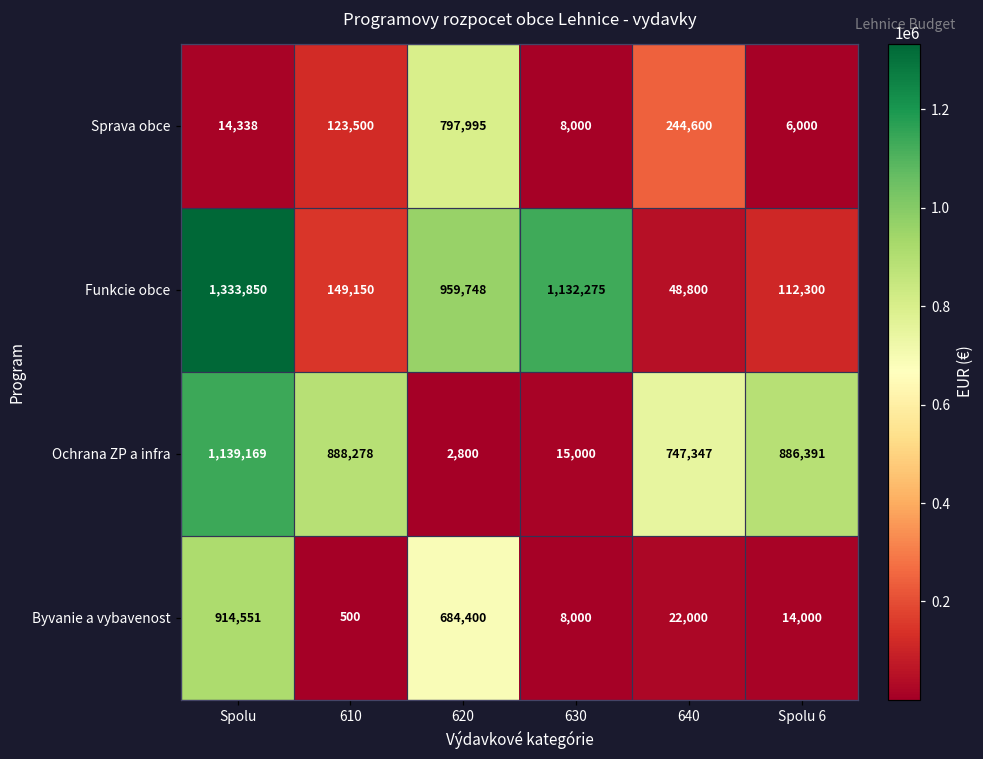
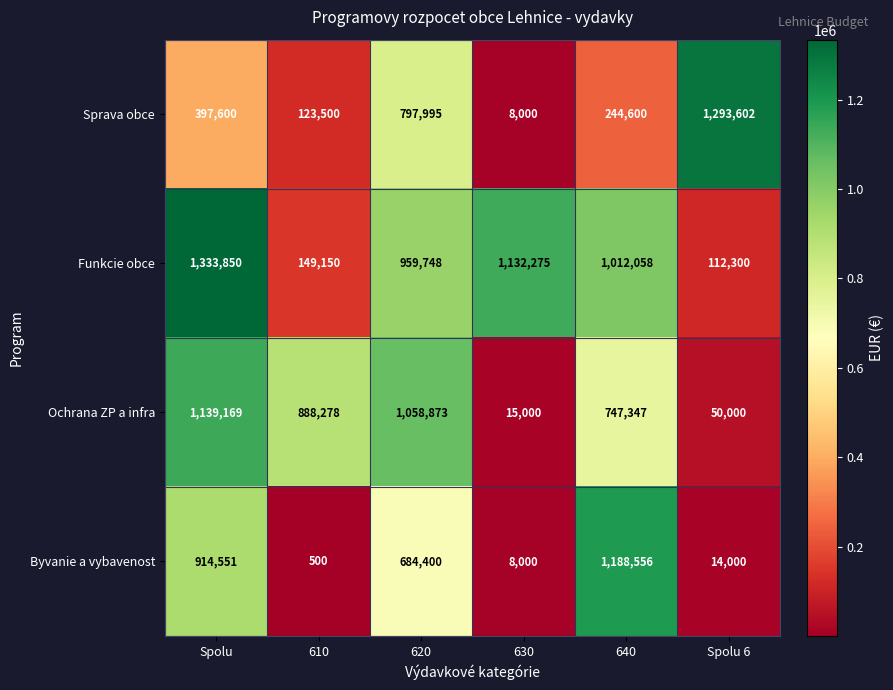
Sprava obce, Spolu: 14,338 -> 397,600
Sprava obce, Spolu 6: 6,000 -> 1,293,602
Funkcie obce, 640: 48,800 -> 1,012,058
Ochrana ZP a infra, 620: 2,800 -> 1,058,873
Ochrana ZP a infra, Spolu 6: 886,391 -> 50,000
Byvanie a vybavenost, 640: 22,000 -> 1,188,556
